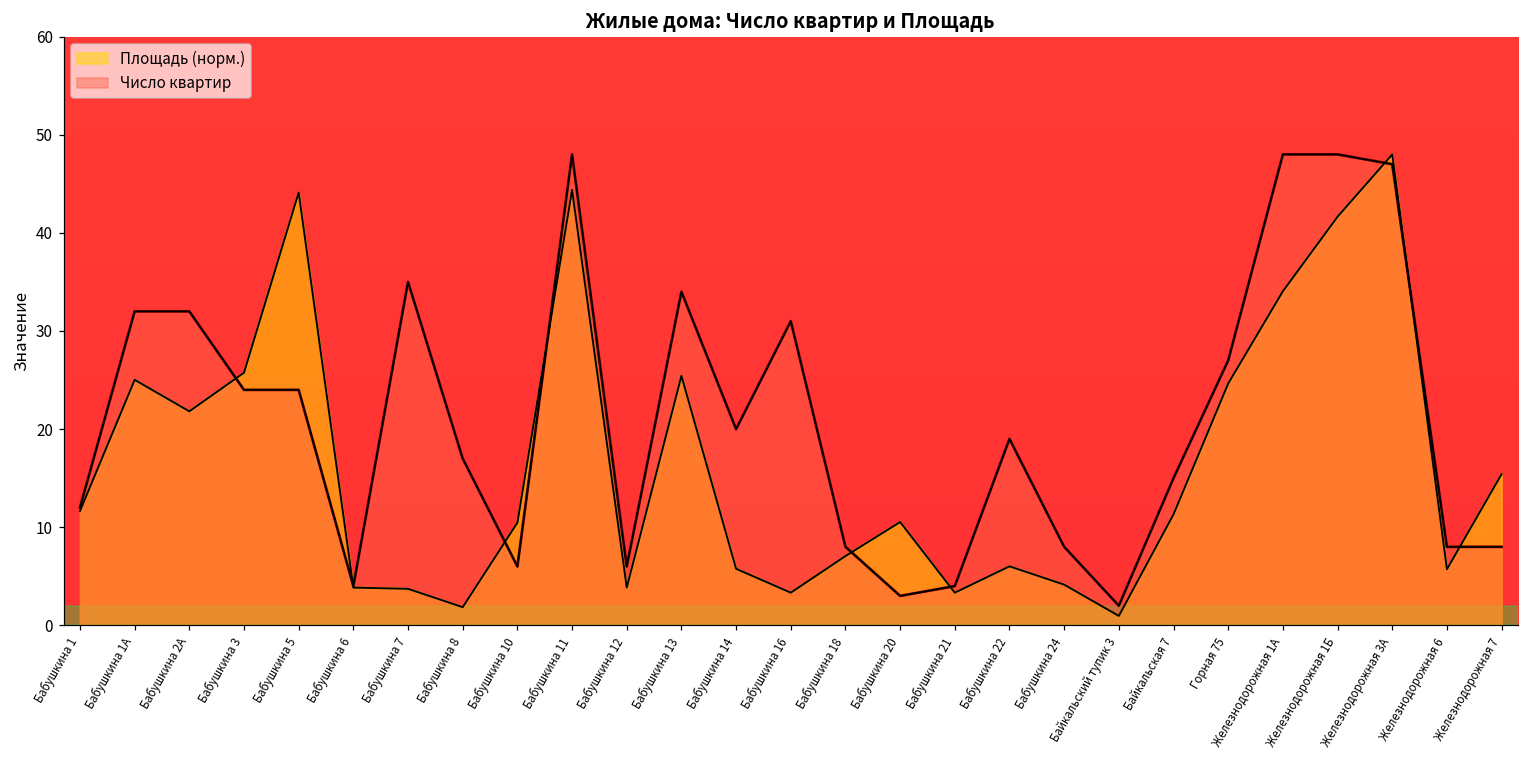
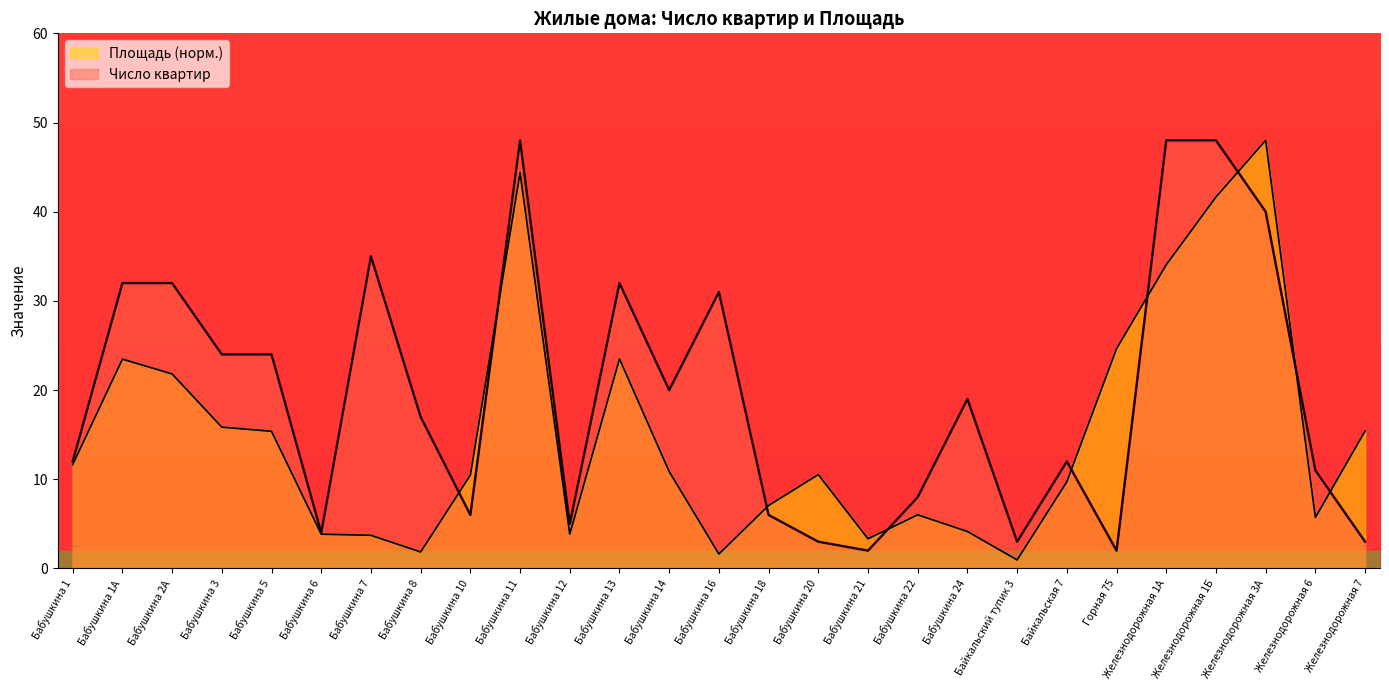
Площадь (норм.), Бабушкина 1А: 25 -> 23
Площадь (норм.), Бабушкина 3: 26 -> 16
Площадь (норм.), Бабушкина 5: 44 -> 15
Число квартир, Бабушкина 12: 6 -> 5
Площадь (норм.), Бабушкина 13: 25 -> 24
Число квартир, Бабушкина 13: 34 -> 32
Площадь (норм.), Бабушкина 14: 6 -> 11
Площадь (норм.), Бабушкина 16: 3 -> 2
Число квартир, Бабушкина 18: 8 -> 6
Число квартир, Бабушкина 21: 4 -> 2
Число квартир, Бабушкина 22: 19 -> 8
Число квартир, Бабушкина 24: 8 -> 19
Число квартир, Байкальский тупик 3: 2 -> 3
Площадь (норм.), Байкальская 7: 11 -> 10
Число квартир, Байкальская 7: 15 -> 12
Число квартир, Горная 75: 27 -> 2
Число квартир, Железнодорожная 3А: 47 -> 40
Число квартир, Железнодорожная 6: 8 -> 11
Число квартир, Железнодорожная 7: 8 -> 3
